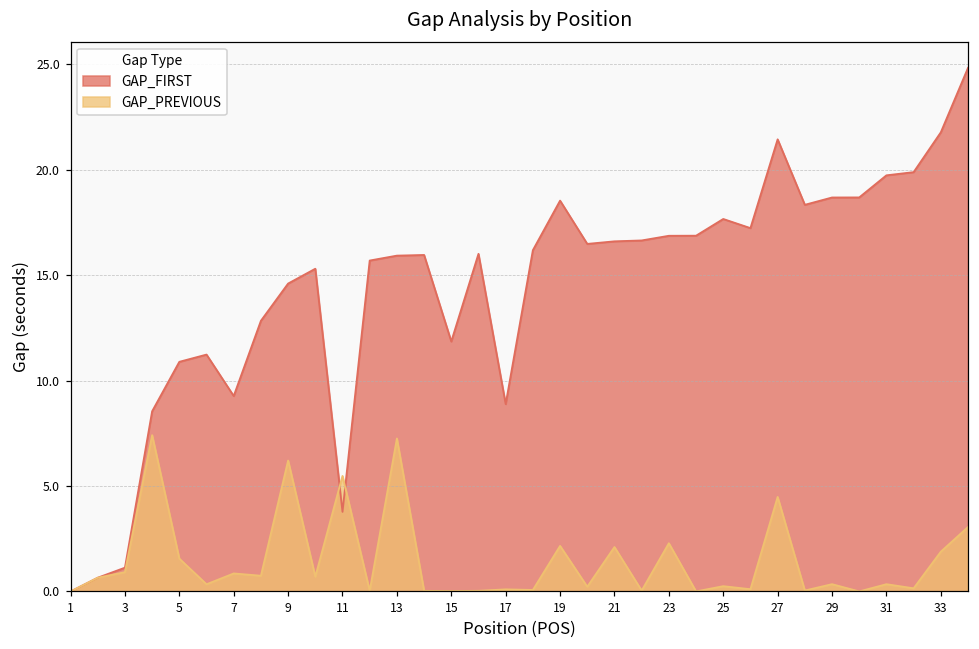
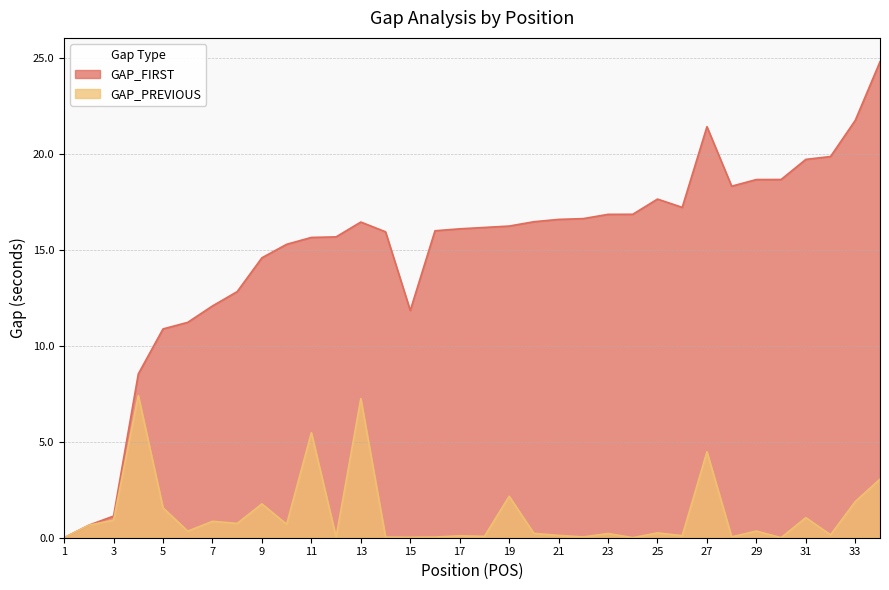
GAP_FIRST, 7: 9.3 -> 12.1
GAP_PREVIOUS, 9: 6.2 -> 1.8
GAP_FIRST, 11: 3.8 -> 15.7
GAP_FIRST, 13: 15.9 -> 16.5
GAP_FIRST, 17: 8.9 -> 16.1
GAP_FIRST, 19: 18.5 -> 16.3
GAP_PREVIOUS, 21: 2.1 -> 0.1
GAP_PREVIOUS, 23: 2.3 -> 0.2
GAP_PREVIOUS, 31: 0.3 -> 1.0
